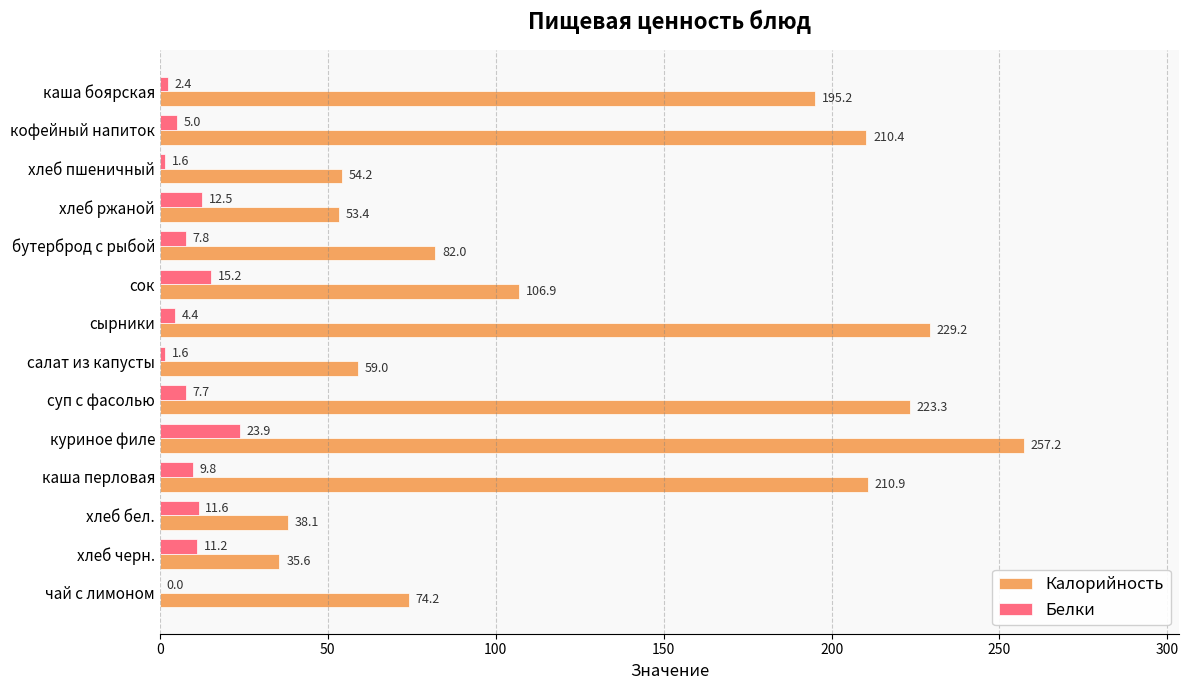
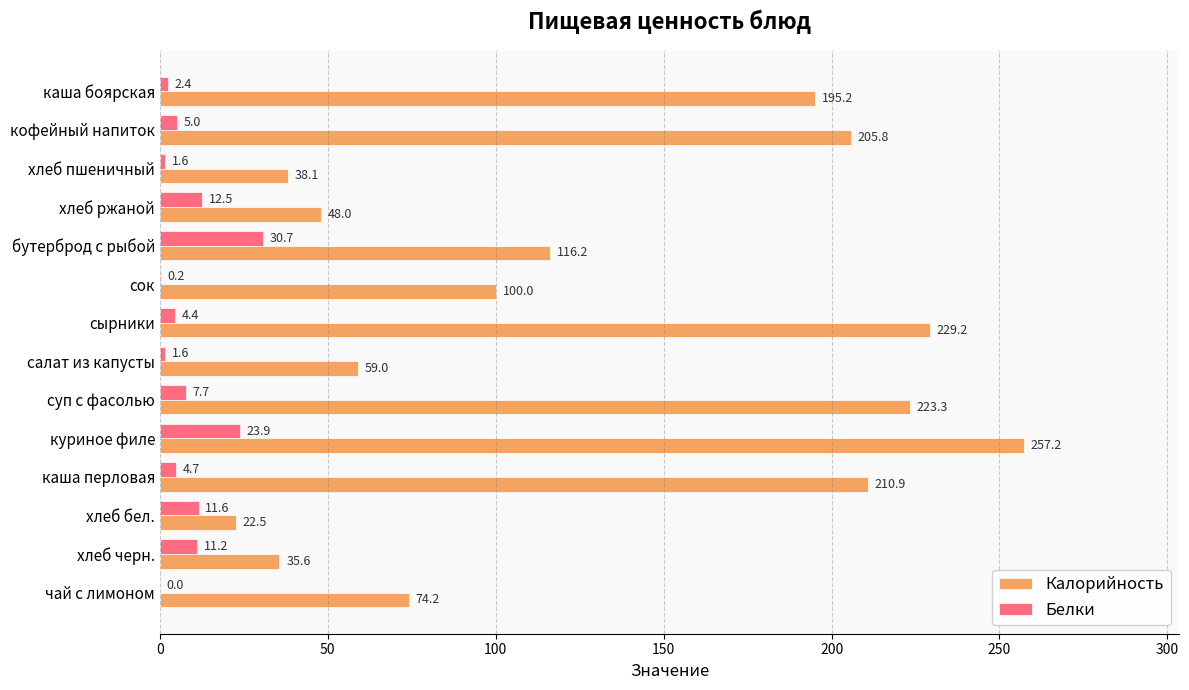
Калорийность, кофейный напиток: 210.4 -> 205.8
Калорийность, хлеб пшеничный: 54.2 -> 38.1
Калорийность, хлеб ржаной: 53.4 -> 48.0
Белки, бутерброд с рыбой: 7.8 -> 30.7
Калорийность, бутерброд с рыбой: 82.0 -> 116.2
Белки, сок: 15.2 -> 0.2
Калорийность, сок: 106.9 -> 100.0
Белки, каша перловая: 9.8 -> 4.7
Калорийность, хлеб бел.: 38.1 -> 22.5
